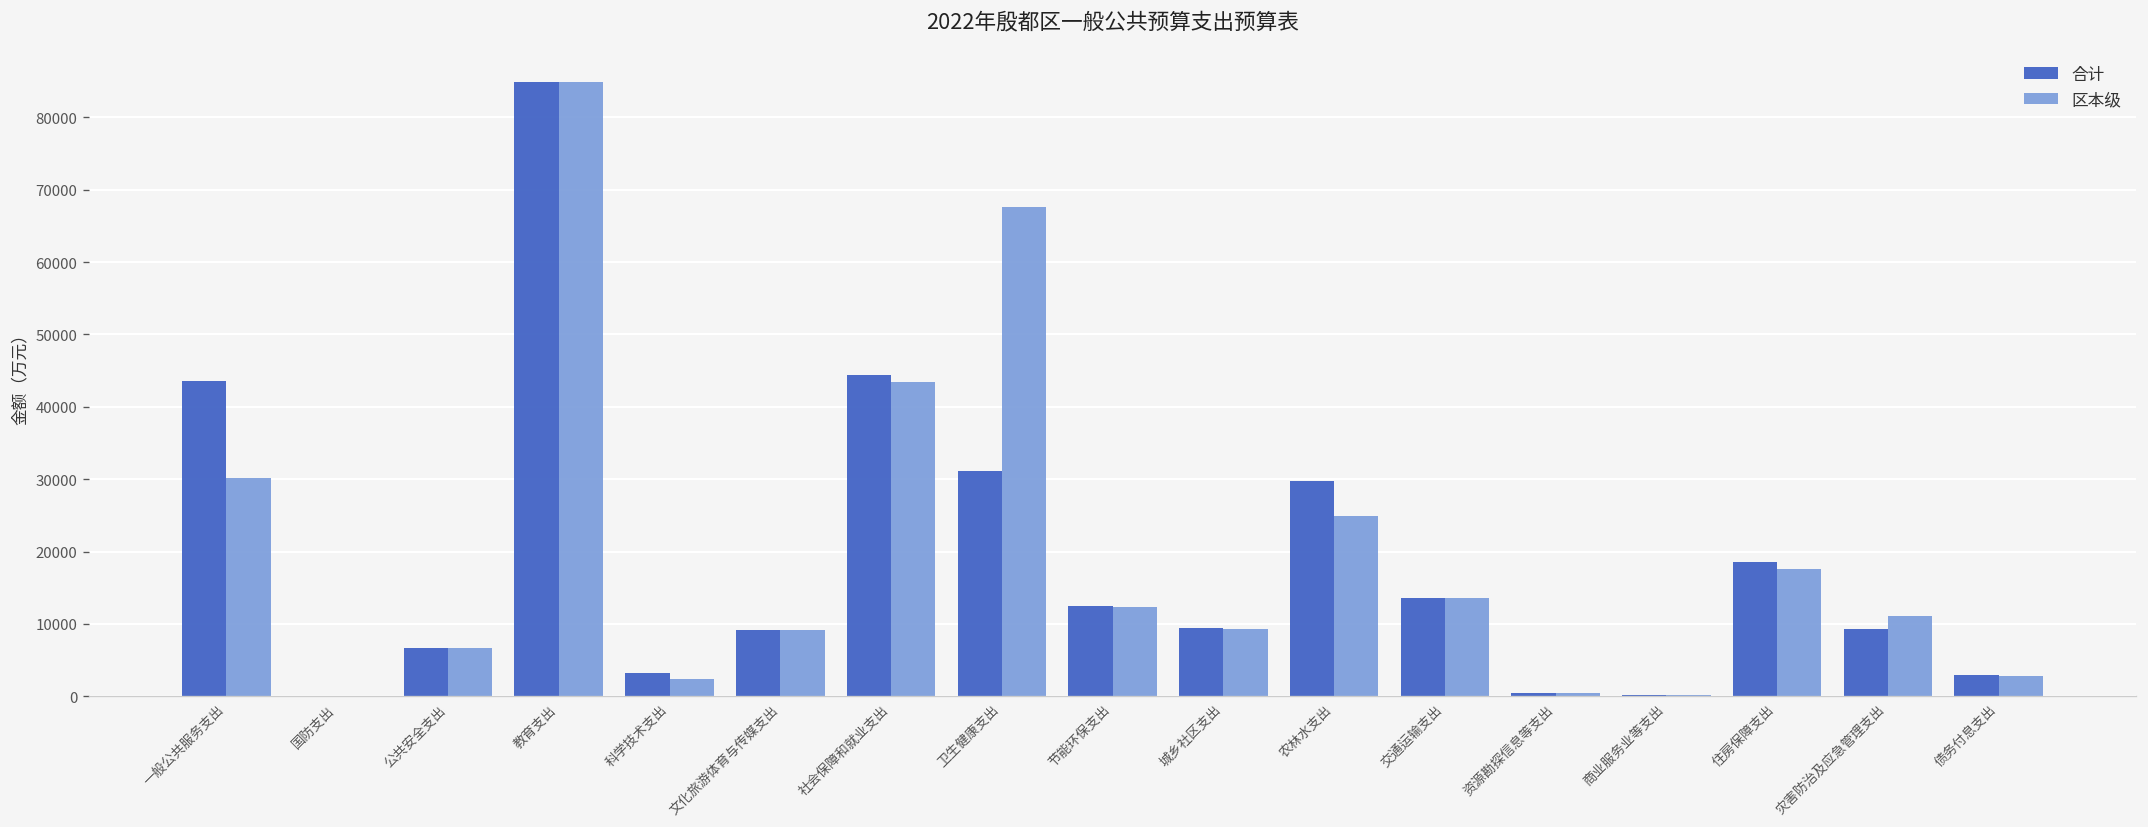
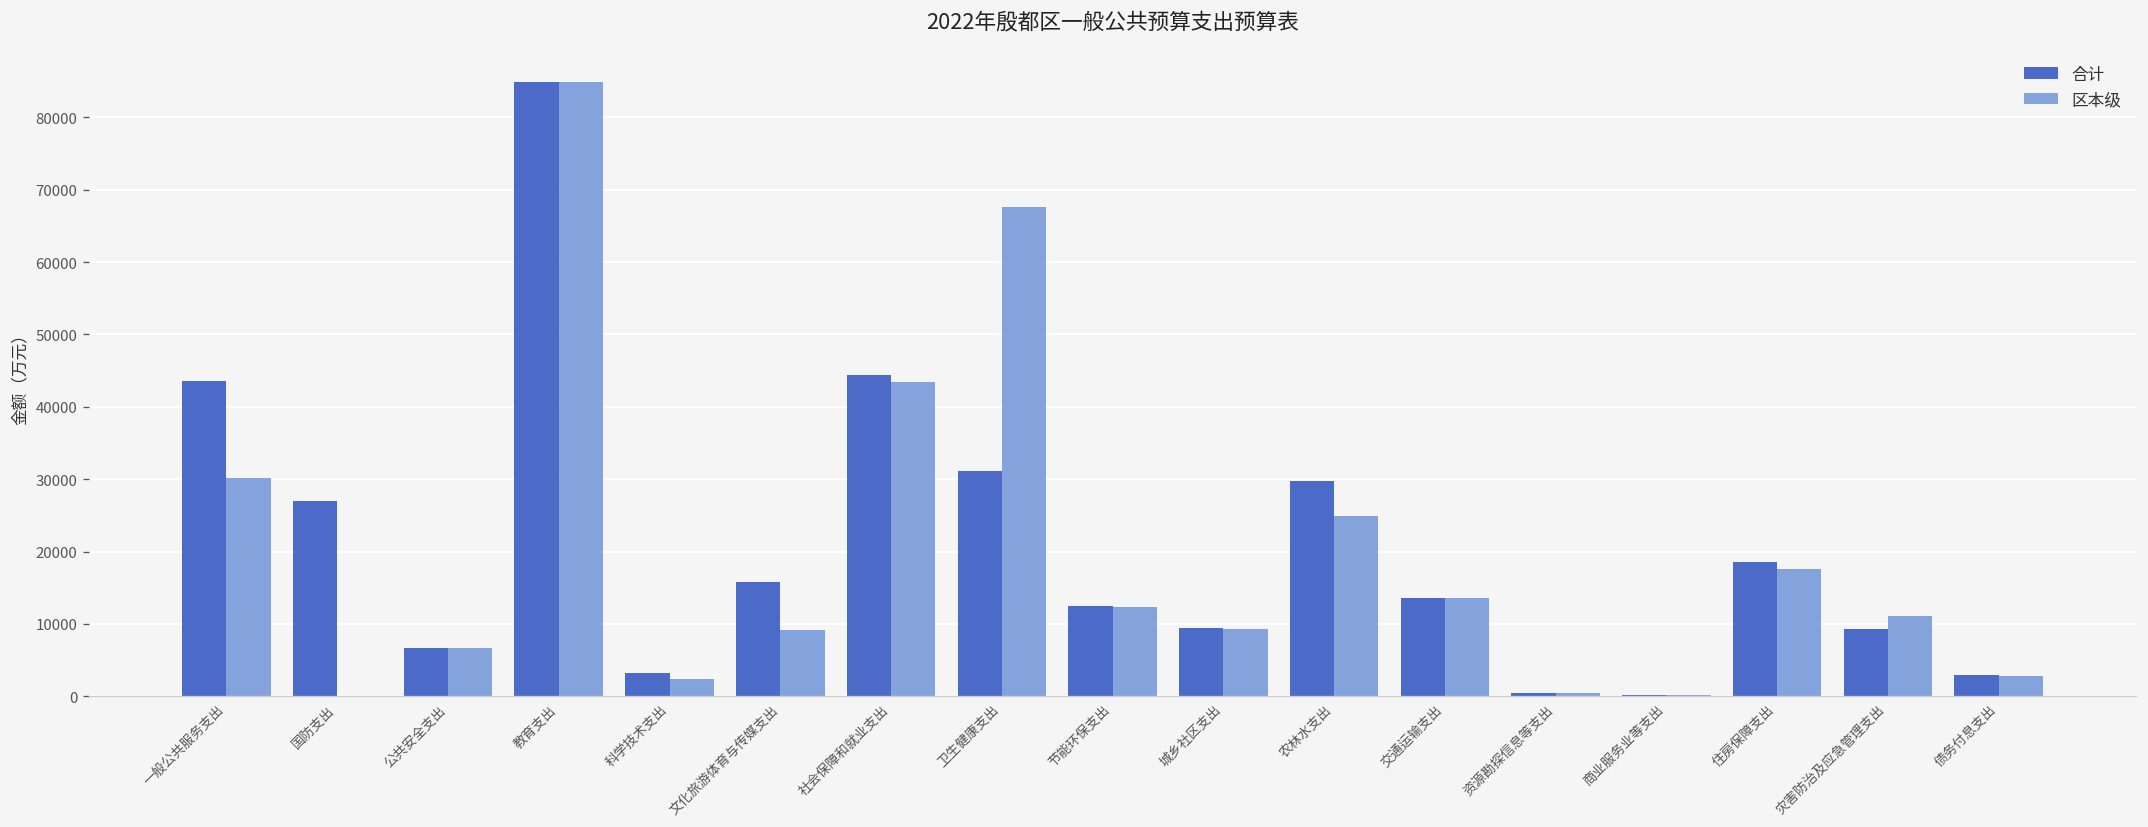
合计, 国防支出: 0 -> 27000
合计, 文化旅游体育与传媒支出: 9000 -> 16000
